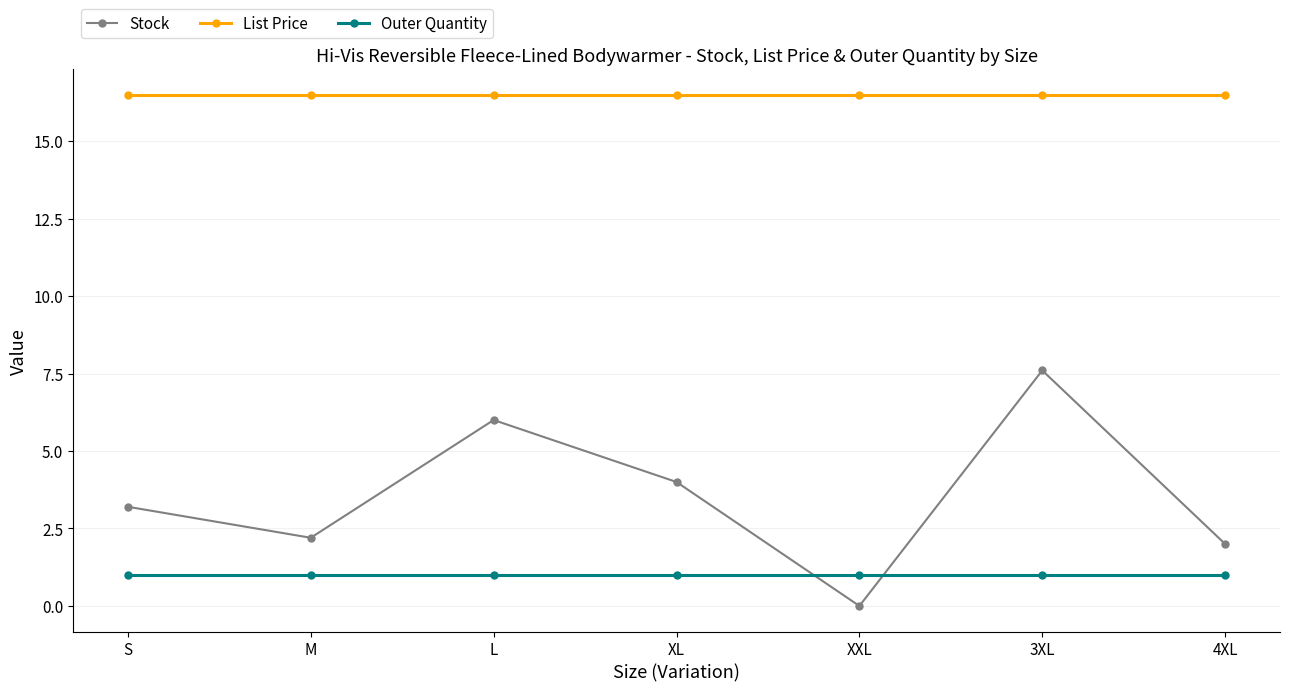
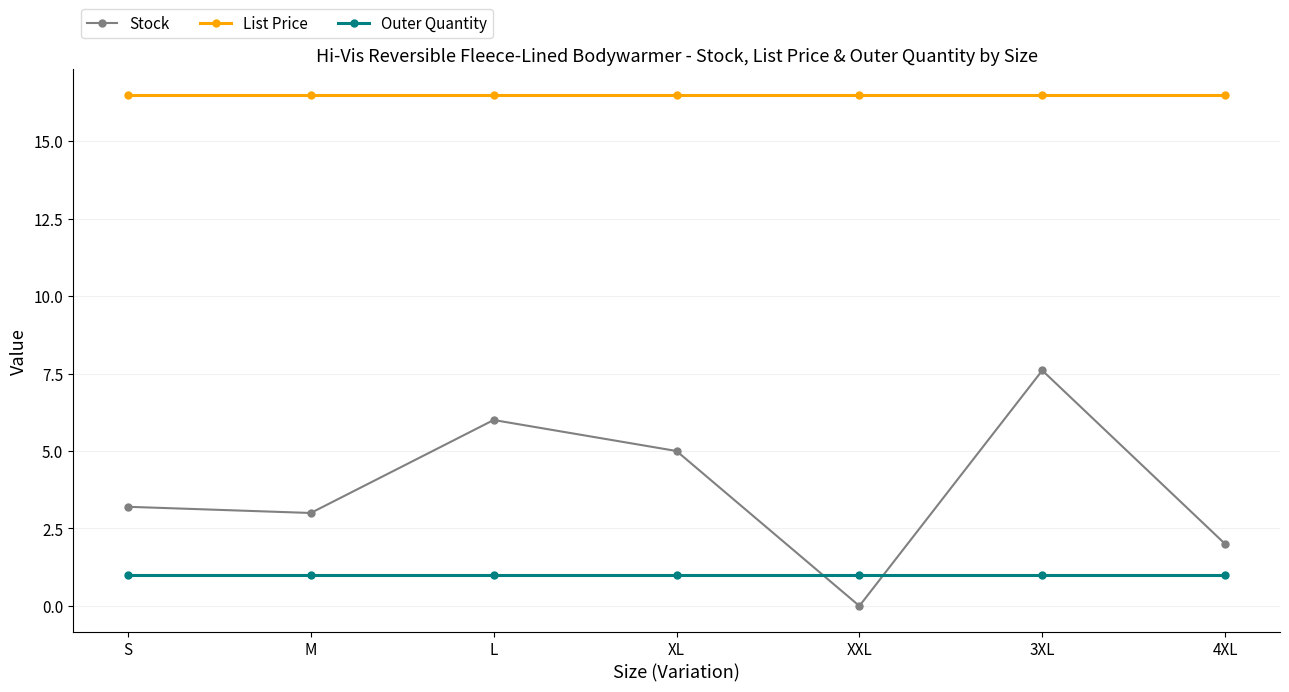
Stock, M: 2.2 -> 3.0
Stock, XL: 4 -> 5
